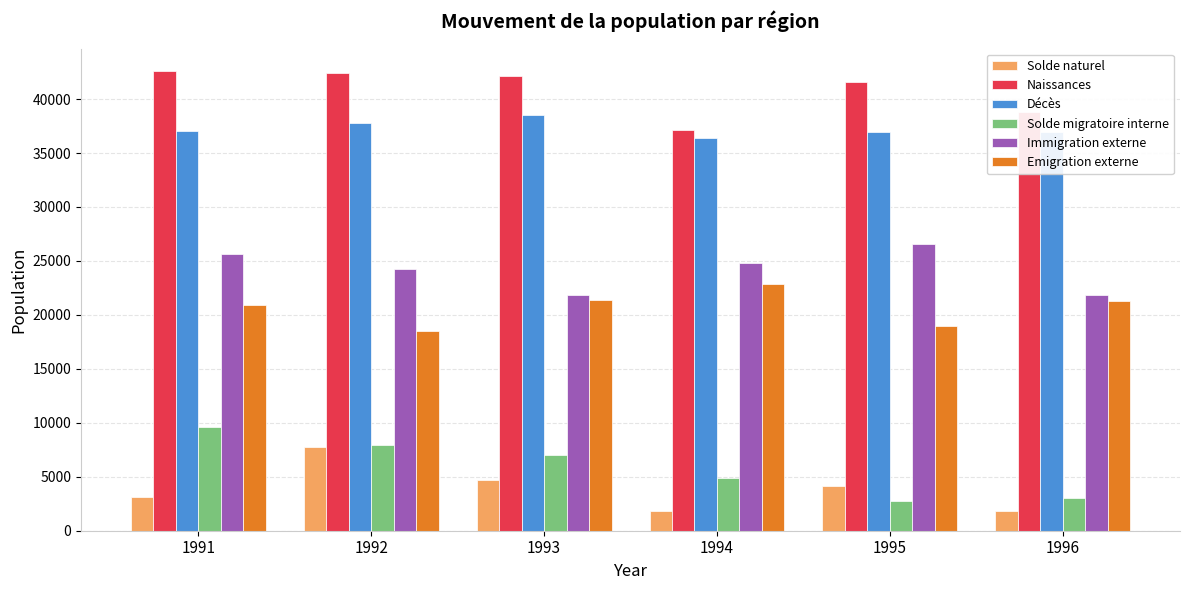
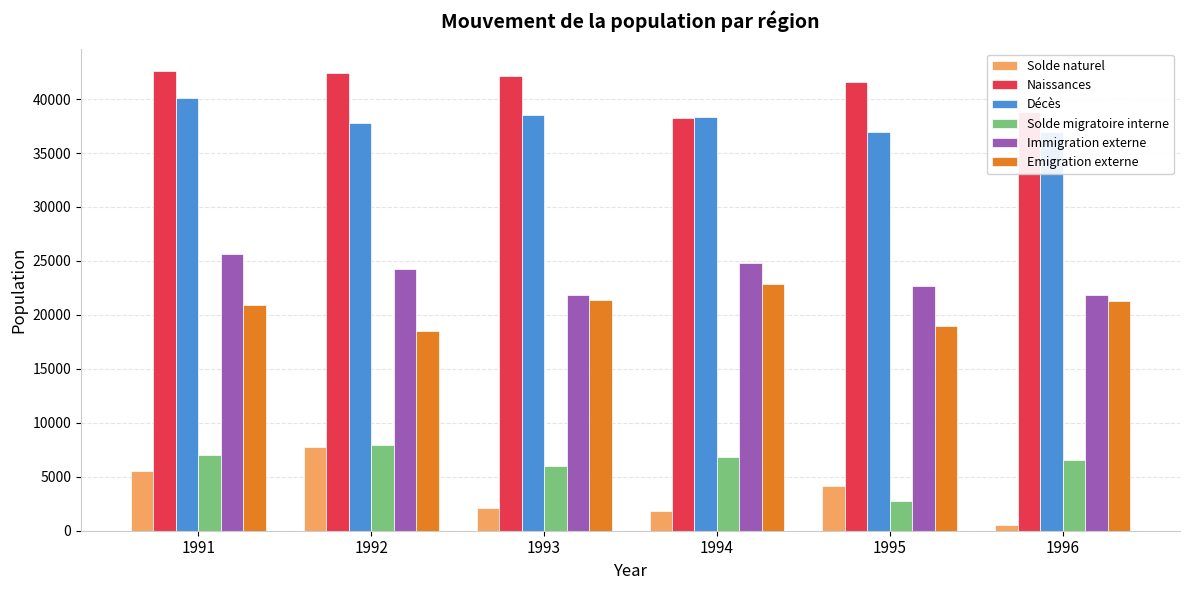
Solde naturel, 1991: 3100 -> 5500
Décès, 1991: 37100 -> 40100
Solde migratoire interne, 1991: 9600 -> 7000
Solde naturel, 1993: 4700 -> 2100
Solde migratoire interne, 1993: 7000 -> 6000
Naissances, 1994: 37100 -> 38200
Décès, 1994: 36400 -> 38300
Solde migratoire interne, 1994: 4900 -> 6800
Immigration externe, 1995: 26600 -> 22700
Solde naturel, 1996: 1900 -> 600
Solde migratoire interne, 1996: 3100 -> 6500
